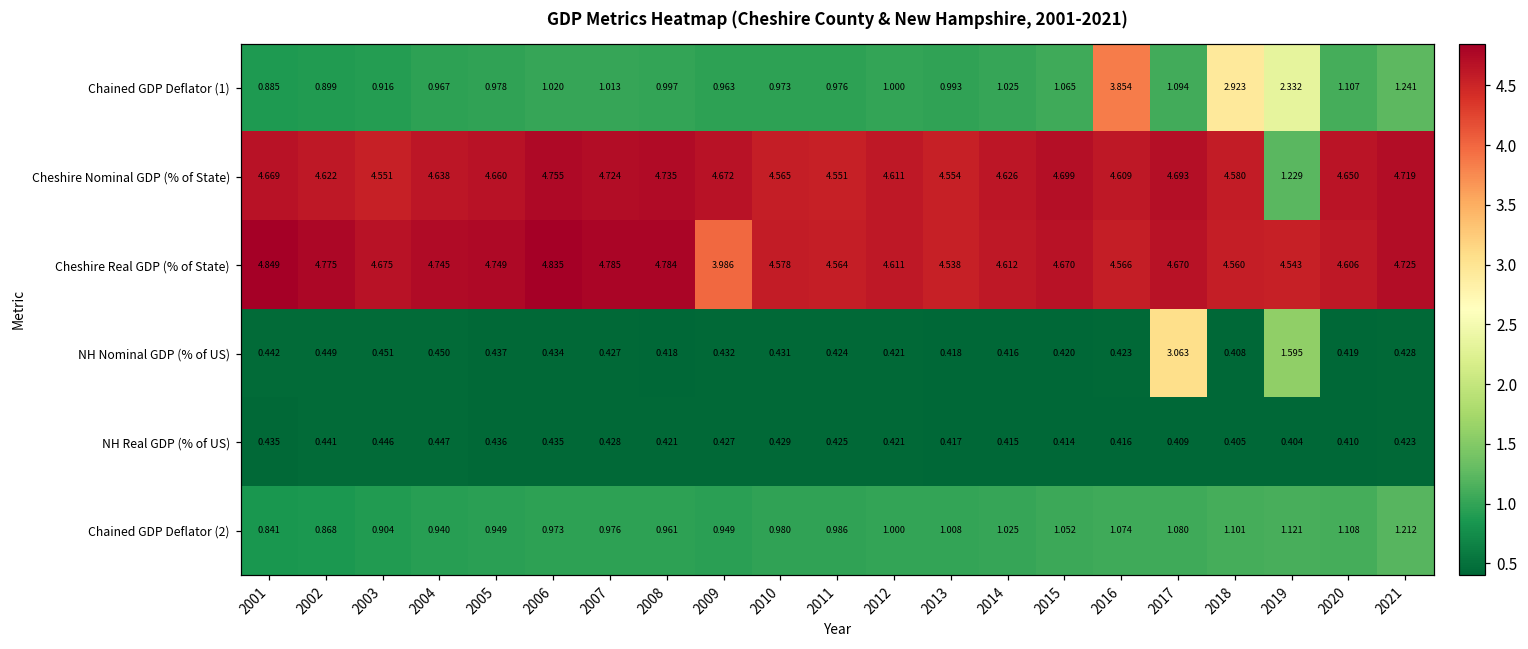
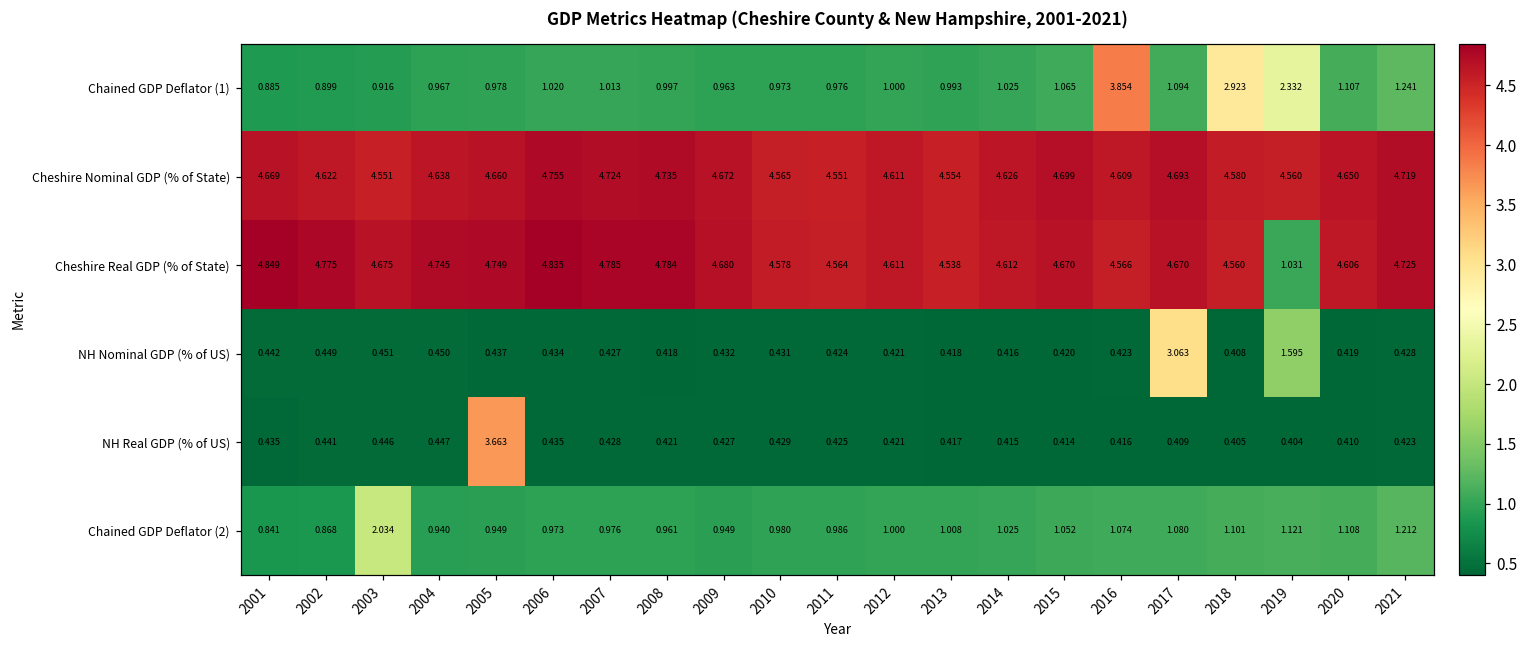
Cheshire Nominal GDP (% of State), 2019: 1.229 -> 4.560
Cheshire Real GDP (% of State), 2009: 3.986 -> 4.680
Cheshire Real GDP (% of State), 2019: 4.543 -> 1.031
NH Real GDP (% of US), 2005: 0.436 -> 3.663
Chained GDP Deflator (2), 2003: 0.904 -> 2.034
